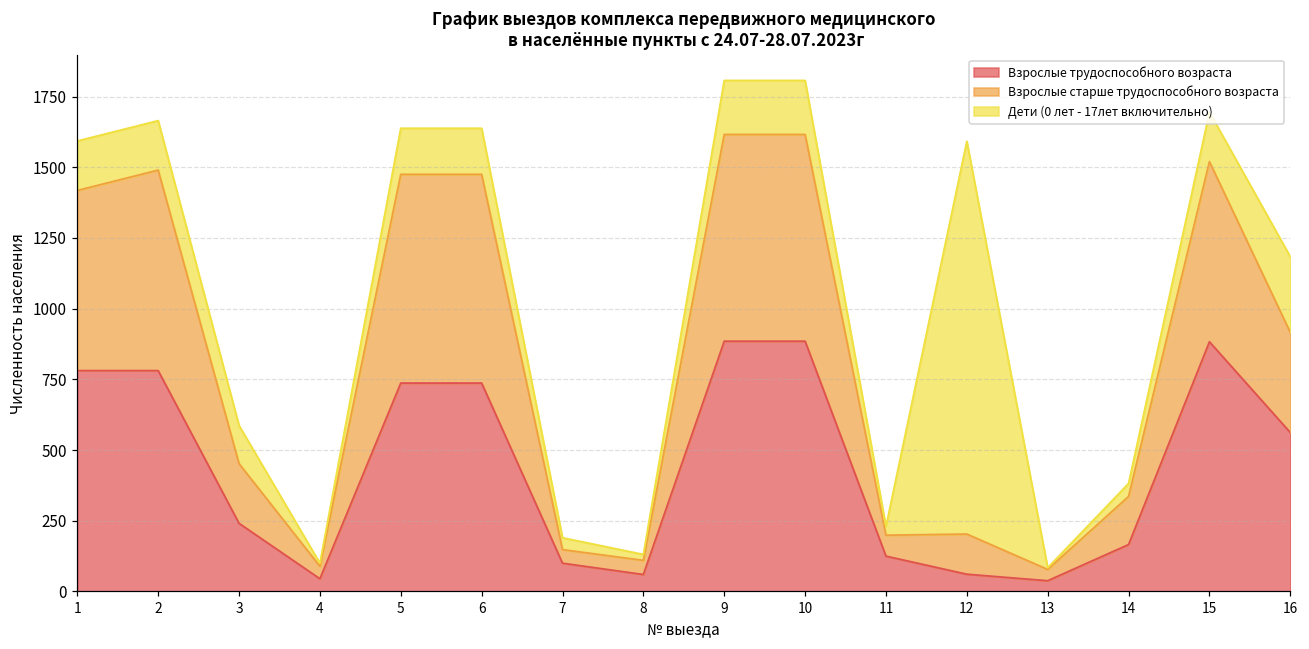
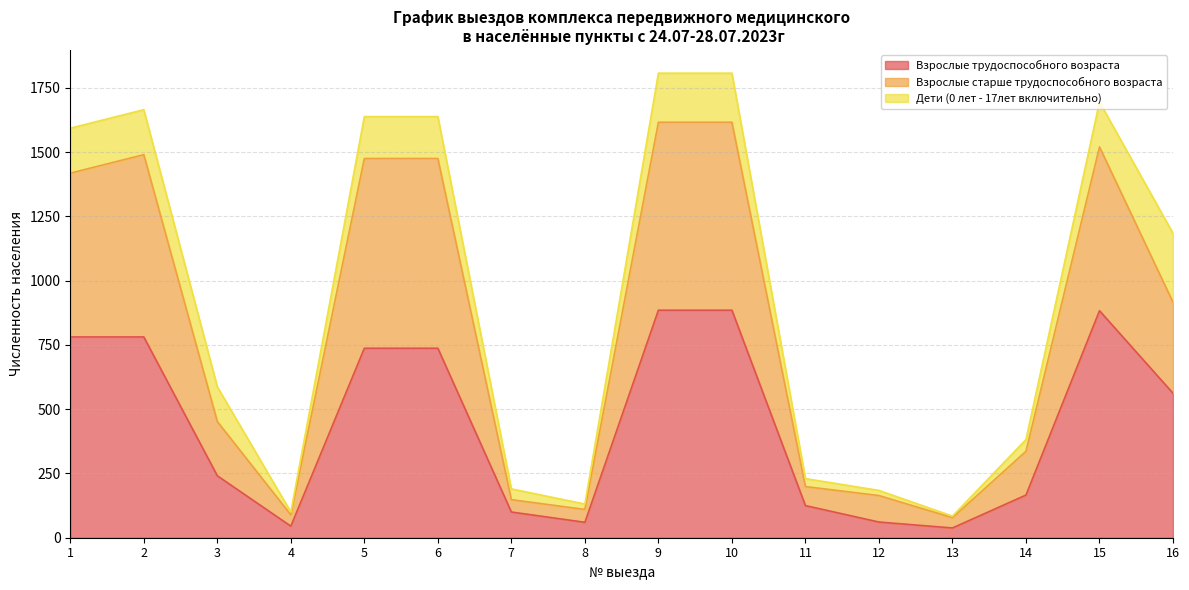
Взрослые старше трудоспособного возраста, 12: 140 -> 100
Дети (0 лет - 17лет включительно), 12: 1390 -> 20
